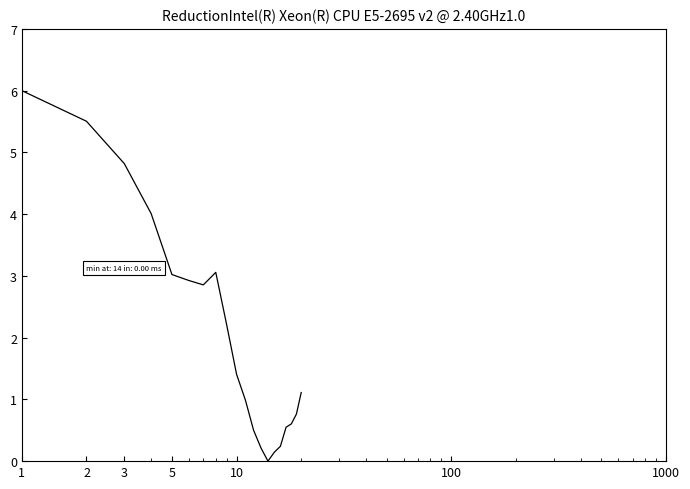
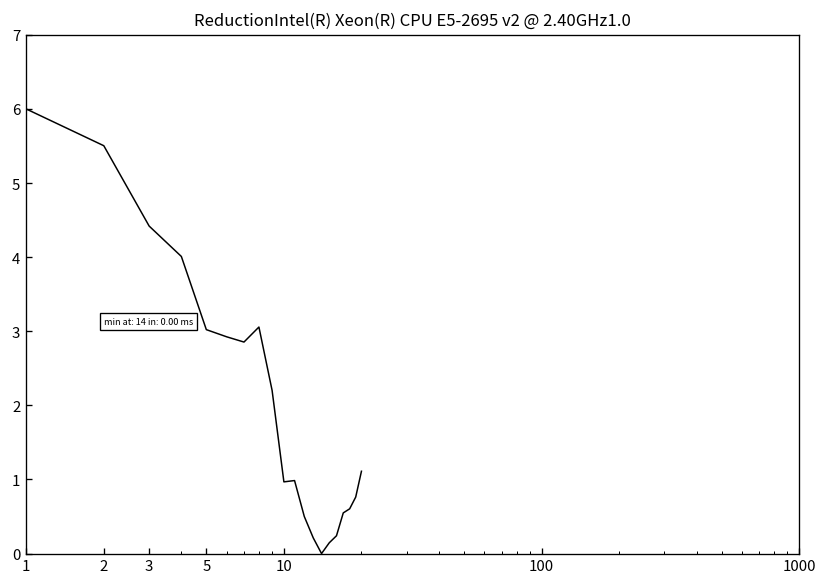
3: 4.8 -> 4.4
10: 1.4 -> 1.0
